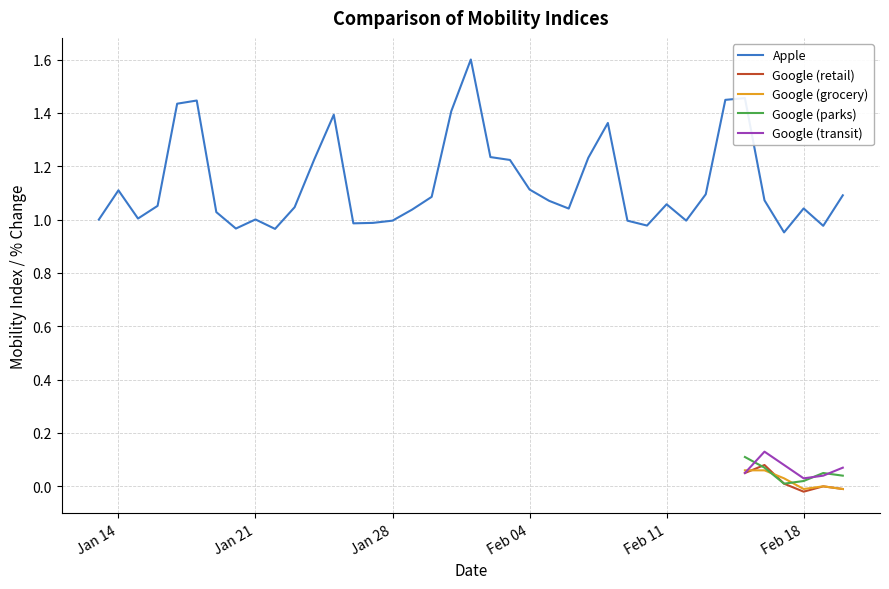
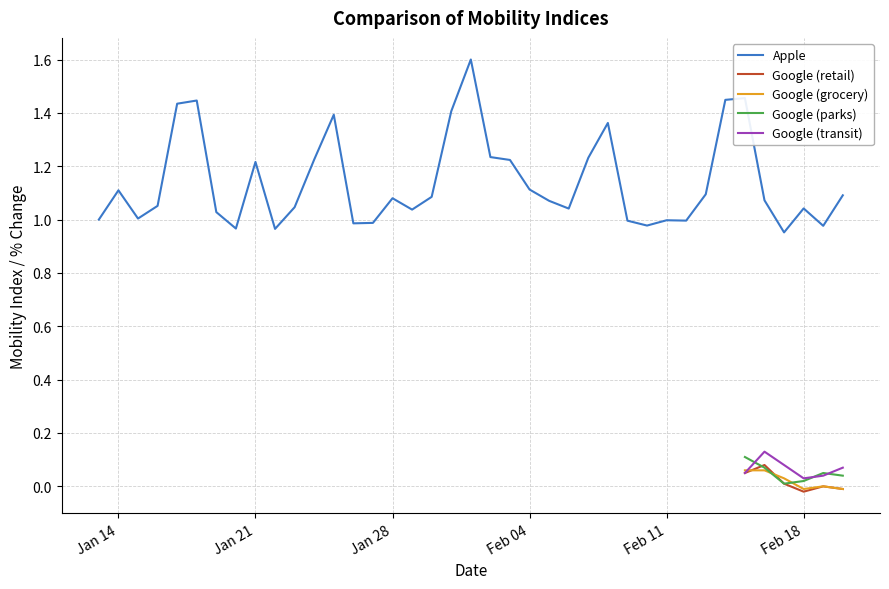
Apple, Jan 21: 1.00 -> 1.22
Apple, Jan 28: 1.00 -> 1.08
Apple, Feb 11: 1.06 -> 1.00
